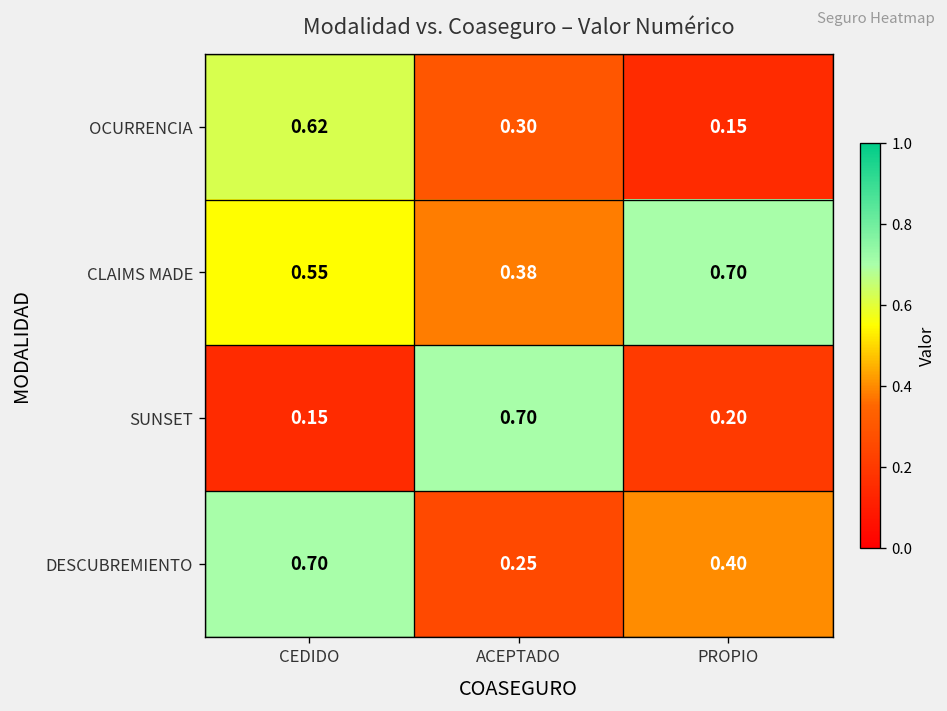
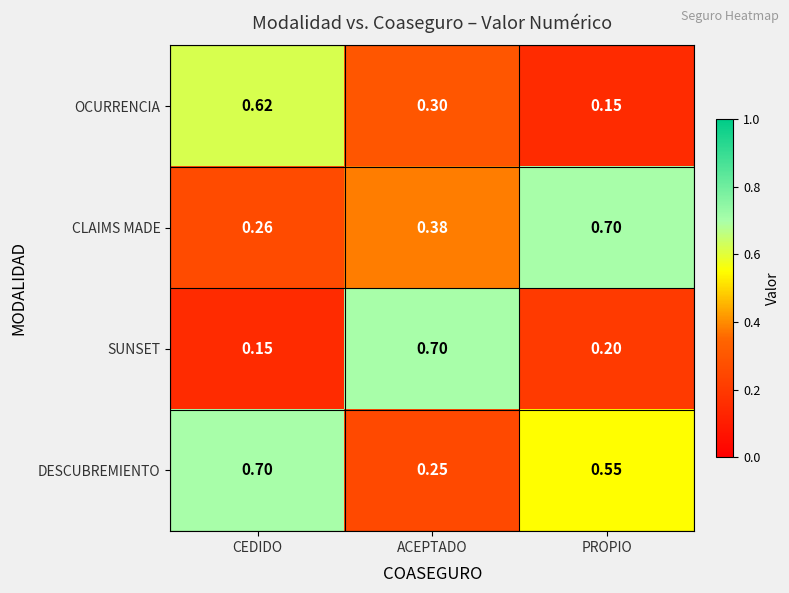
CLAIMS MADE, CEDIDO: 0.55 -> 0.26
DESCUBREMIENTO, PROPIO: 0.40 -> 0.55
